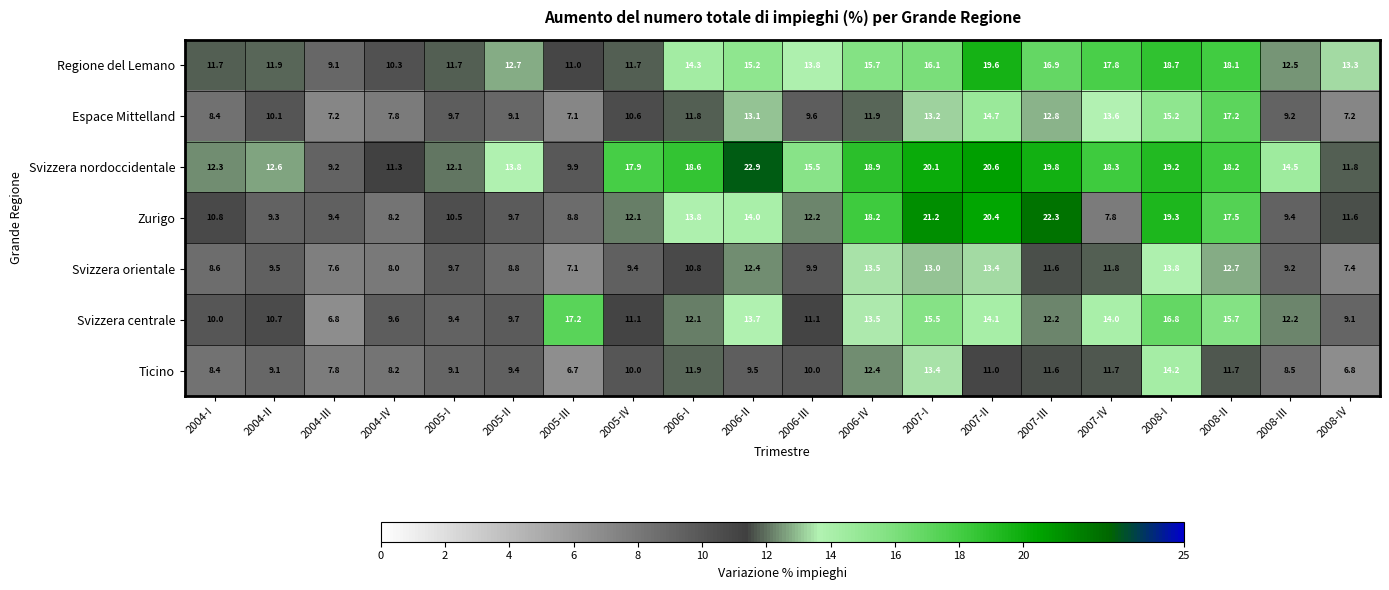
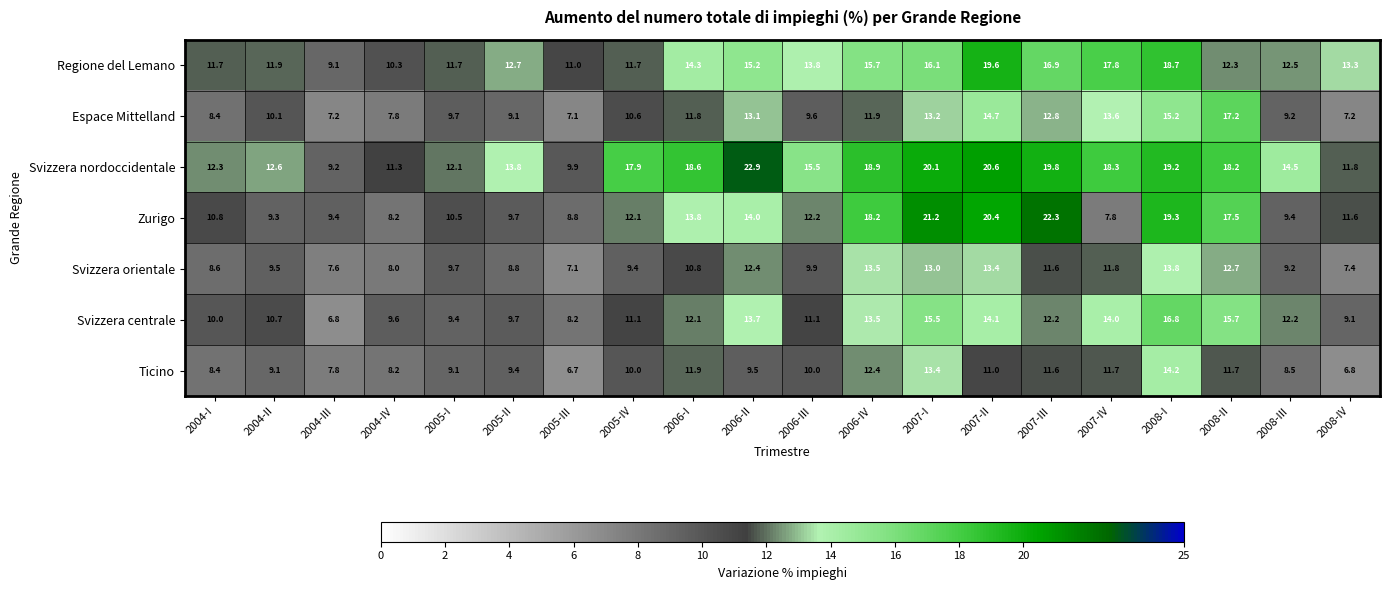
Regione del Lemano, 2008-II: 18.1 -> 12.3
Svizzera centrale, 2005-III: 17.2 -> 8.2
